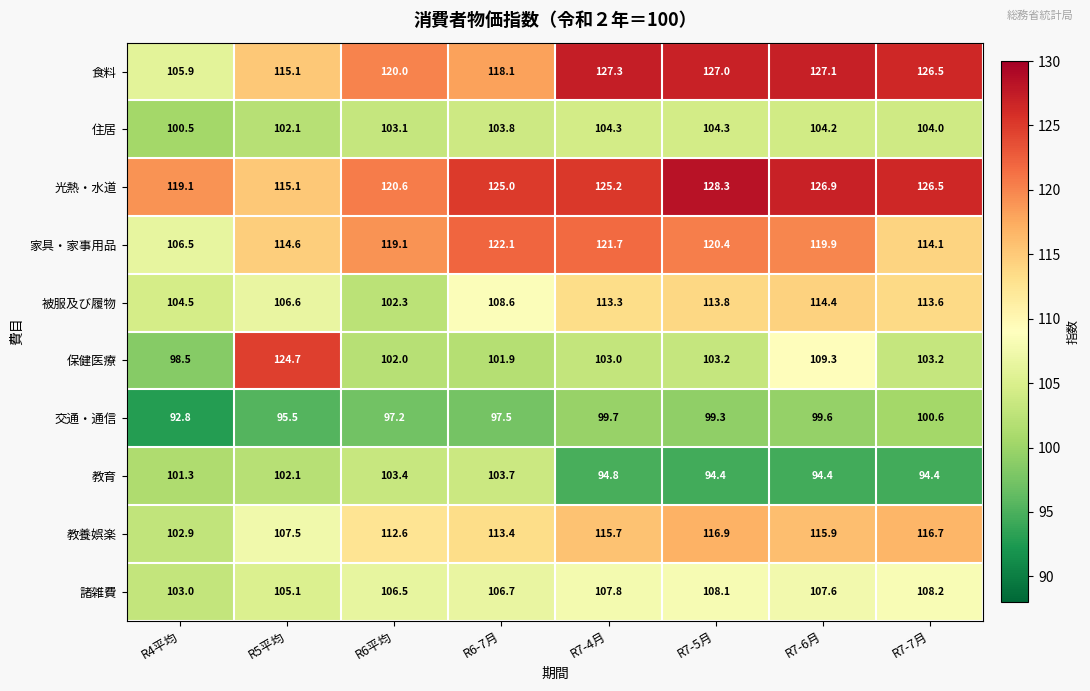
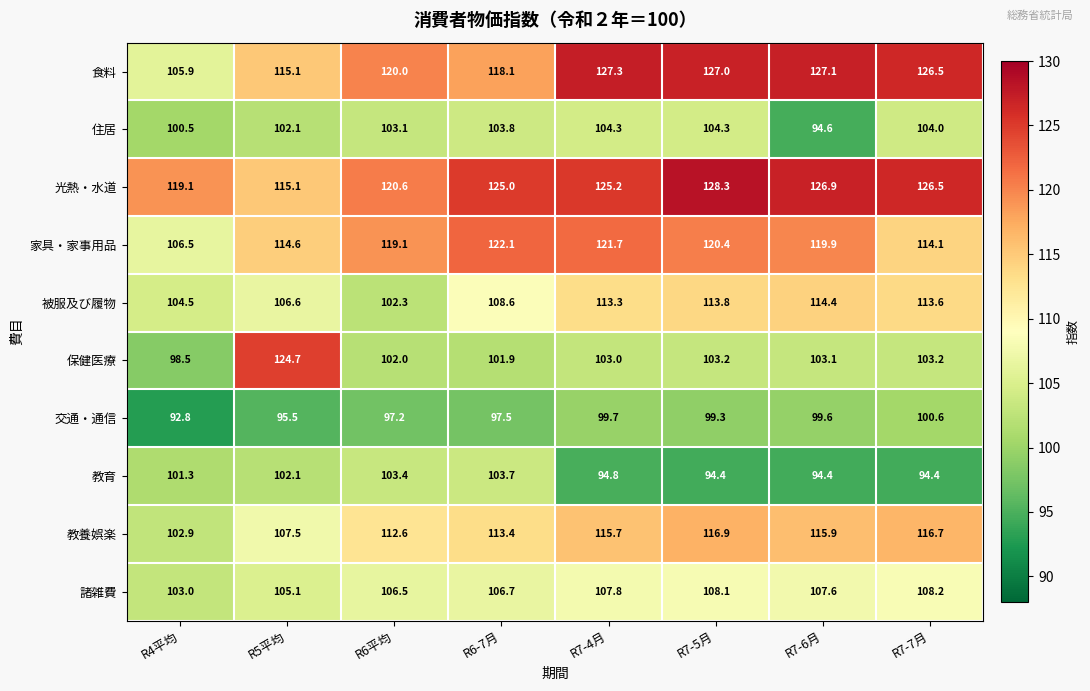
住居, R7-6月: 104.2 -> 94.6
保健医療, R7-6月: 109.3 -> 103.1
